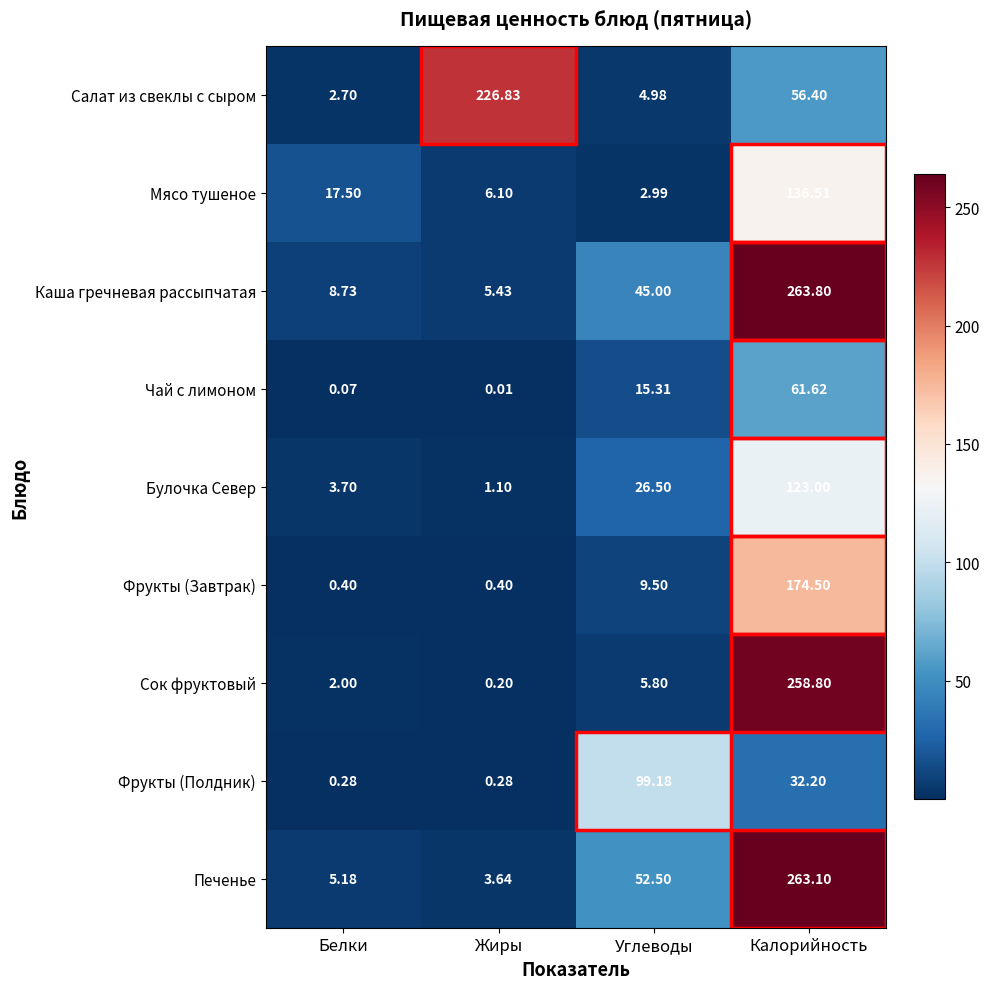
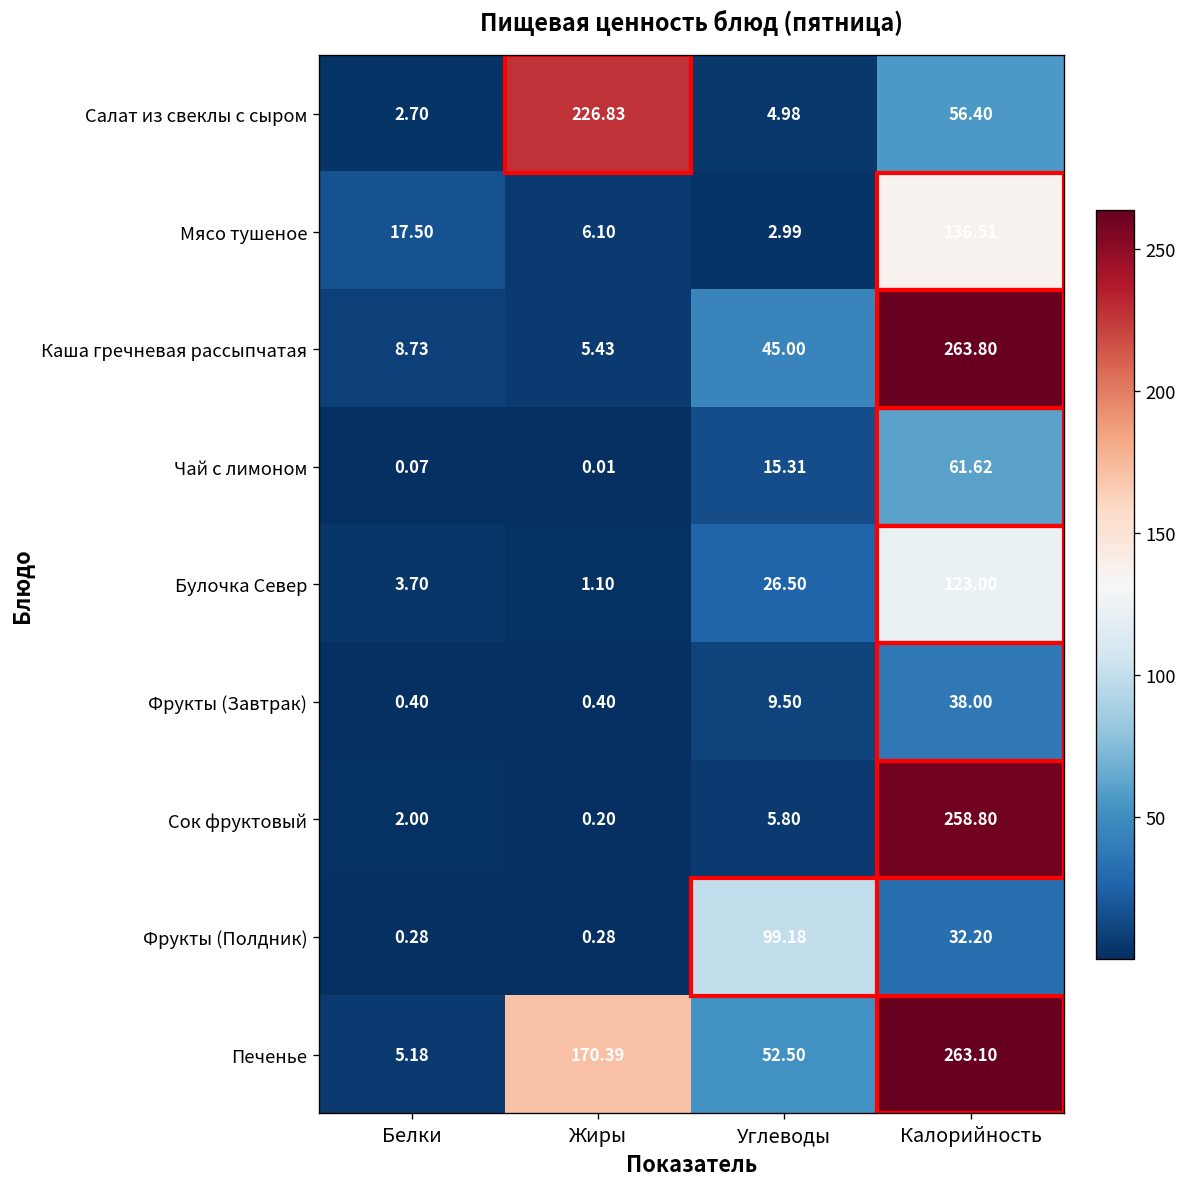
Фрукты (Завтрак), Калорийность: 174.50 -> 38.00
Печенье, Жиры: 3.64 -> 170.39
